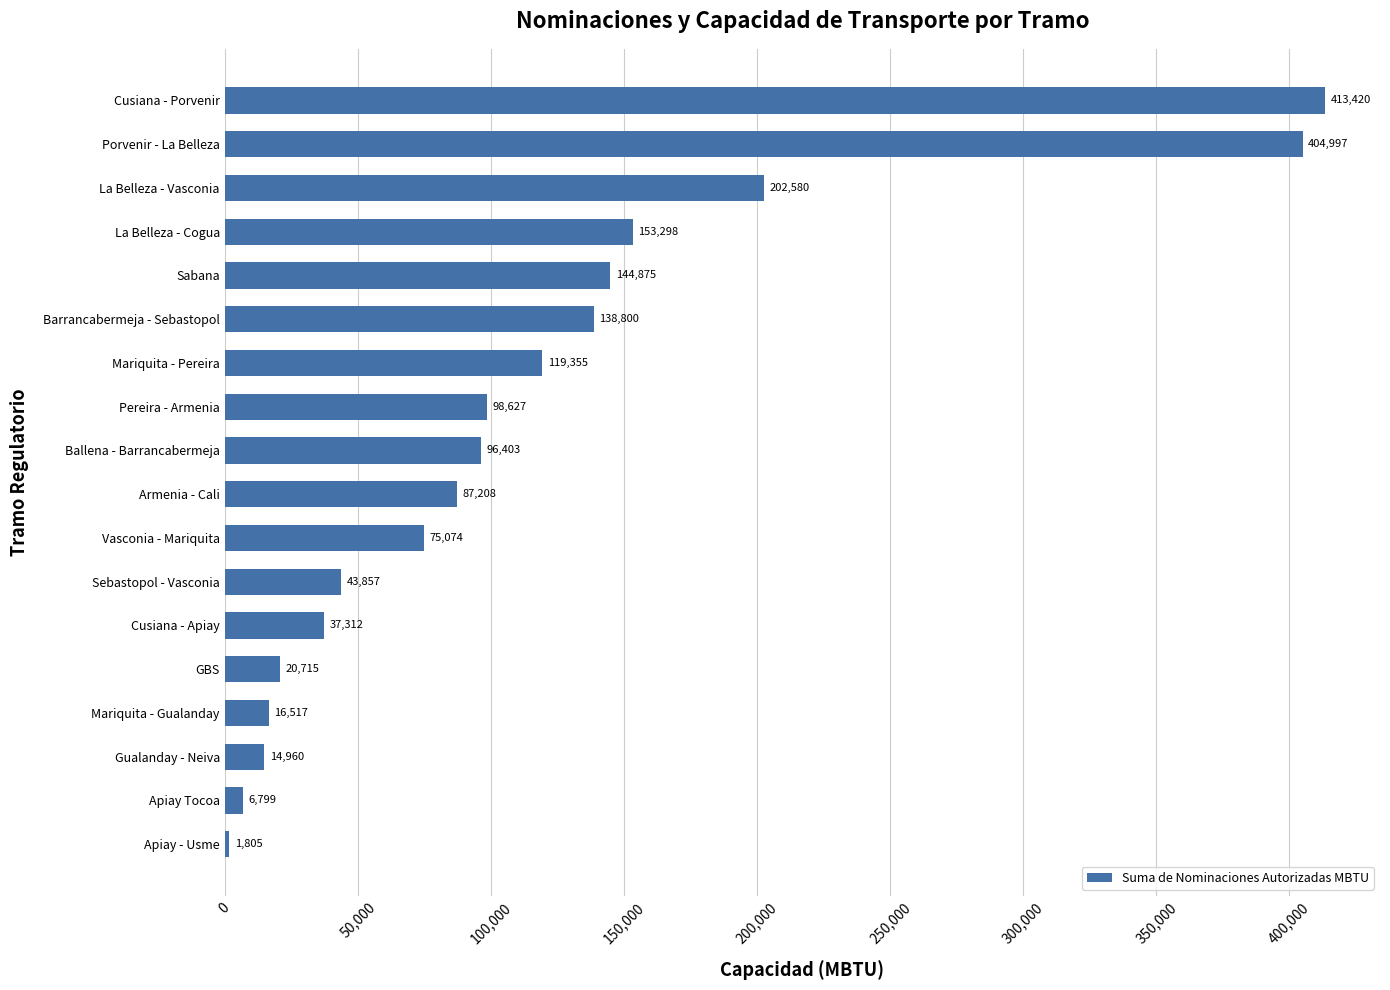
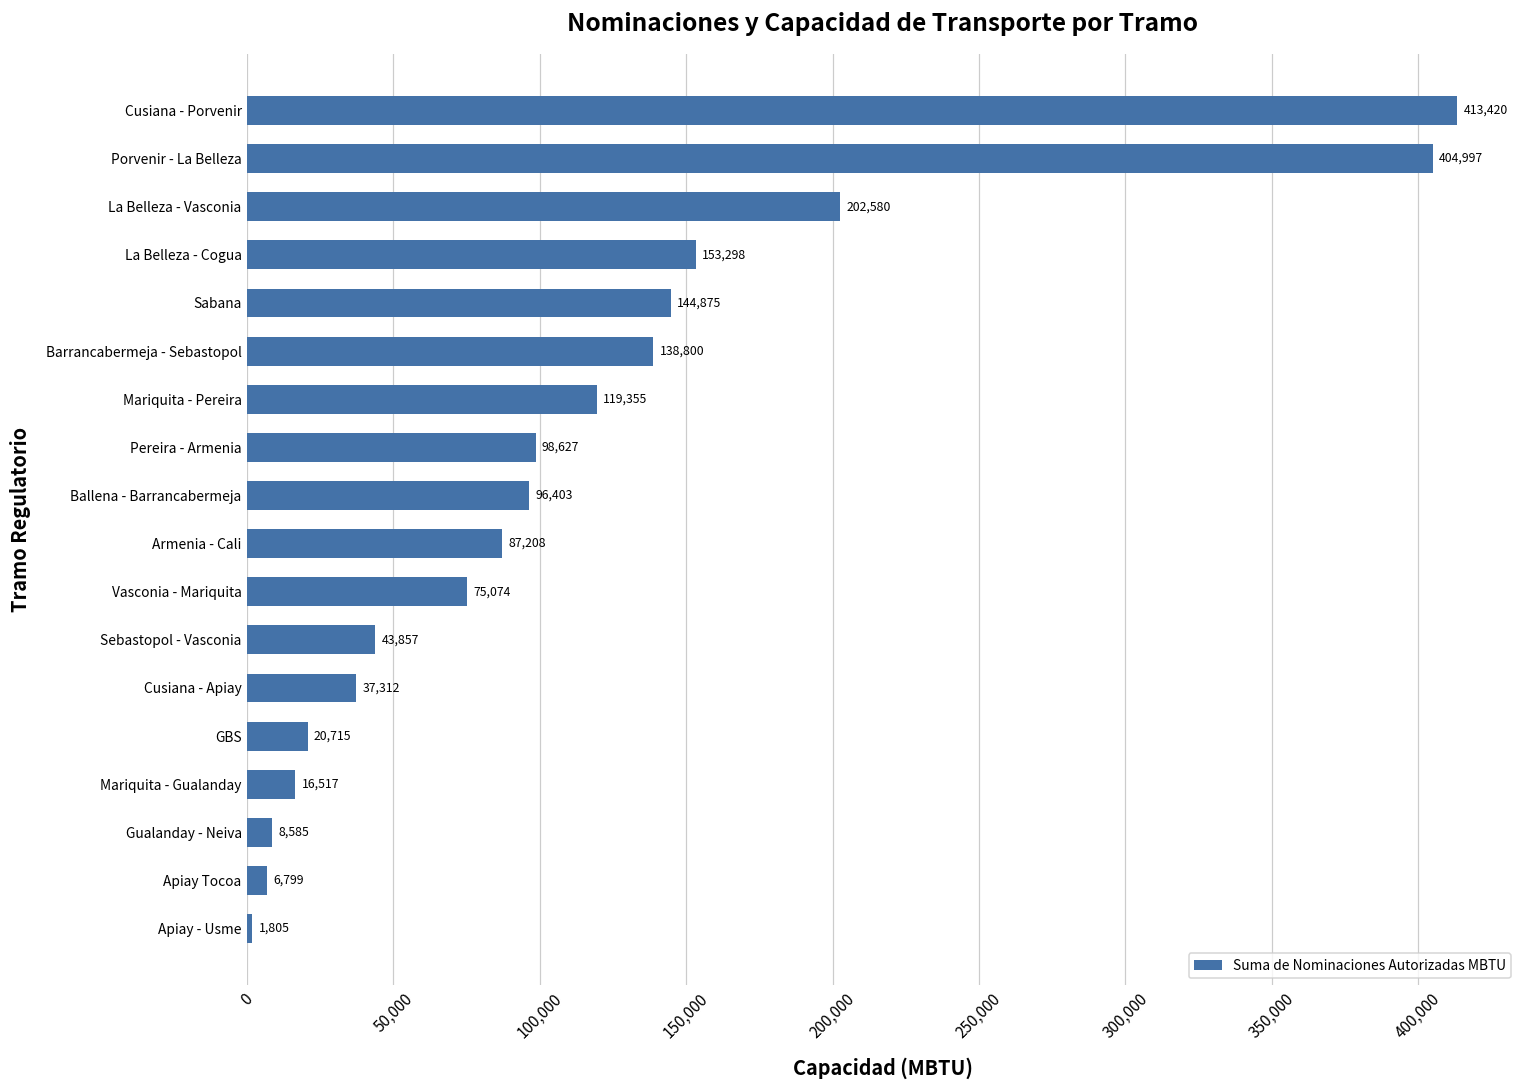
Gualanday - Neiva: 14,960 -> 8,585
